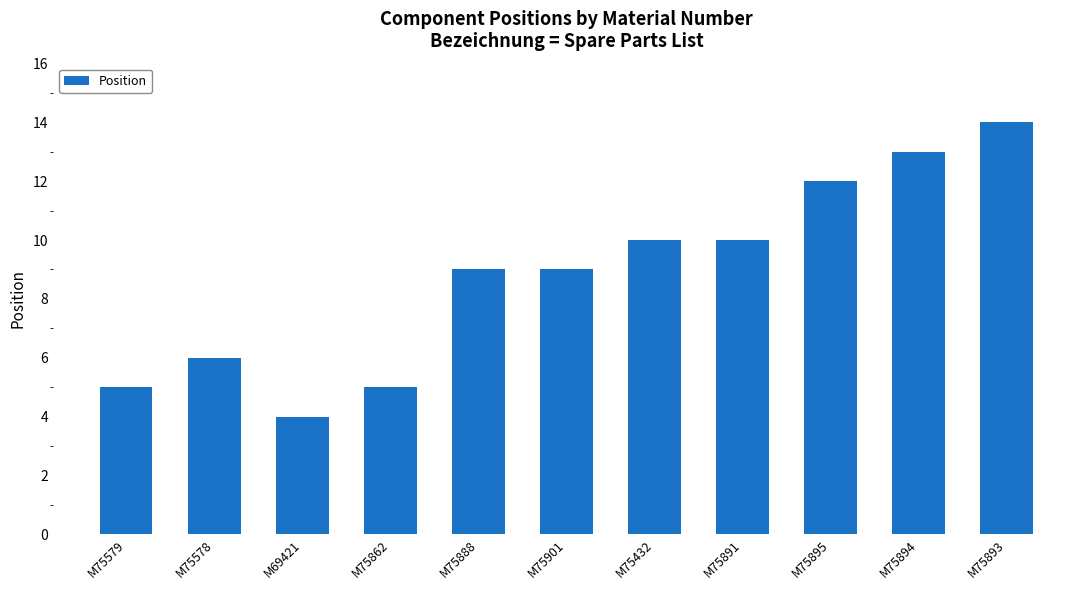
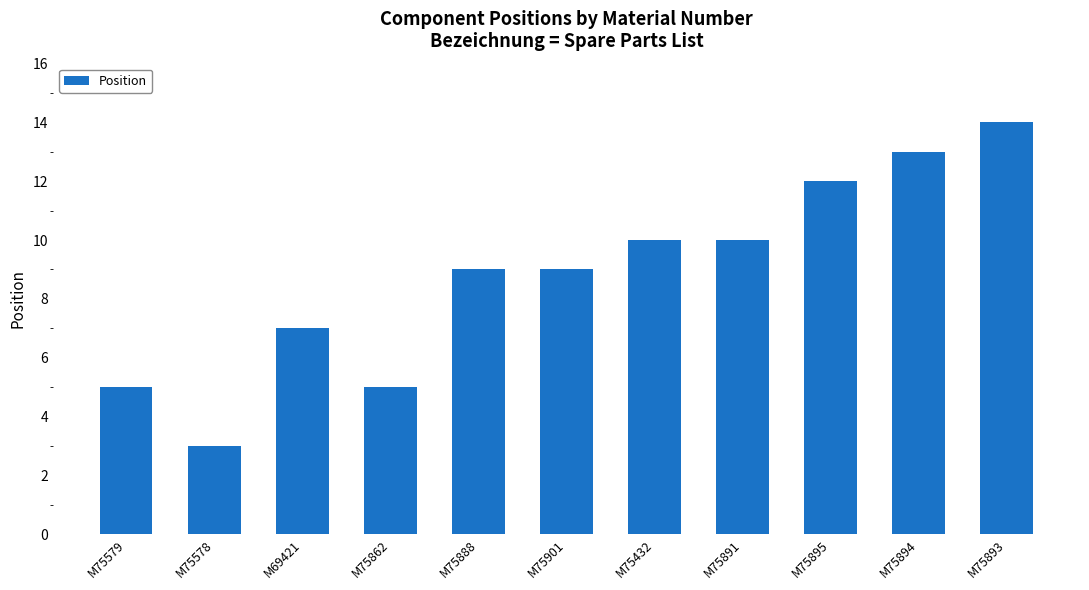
M75578: 6 -> 3
M69421: 4 -> 7
